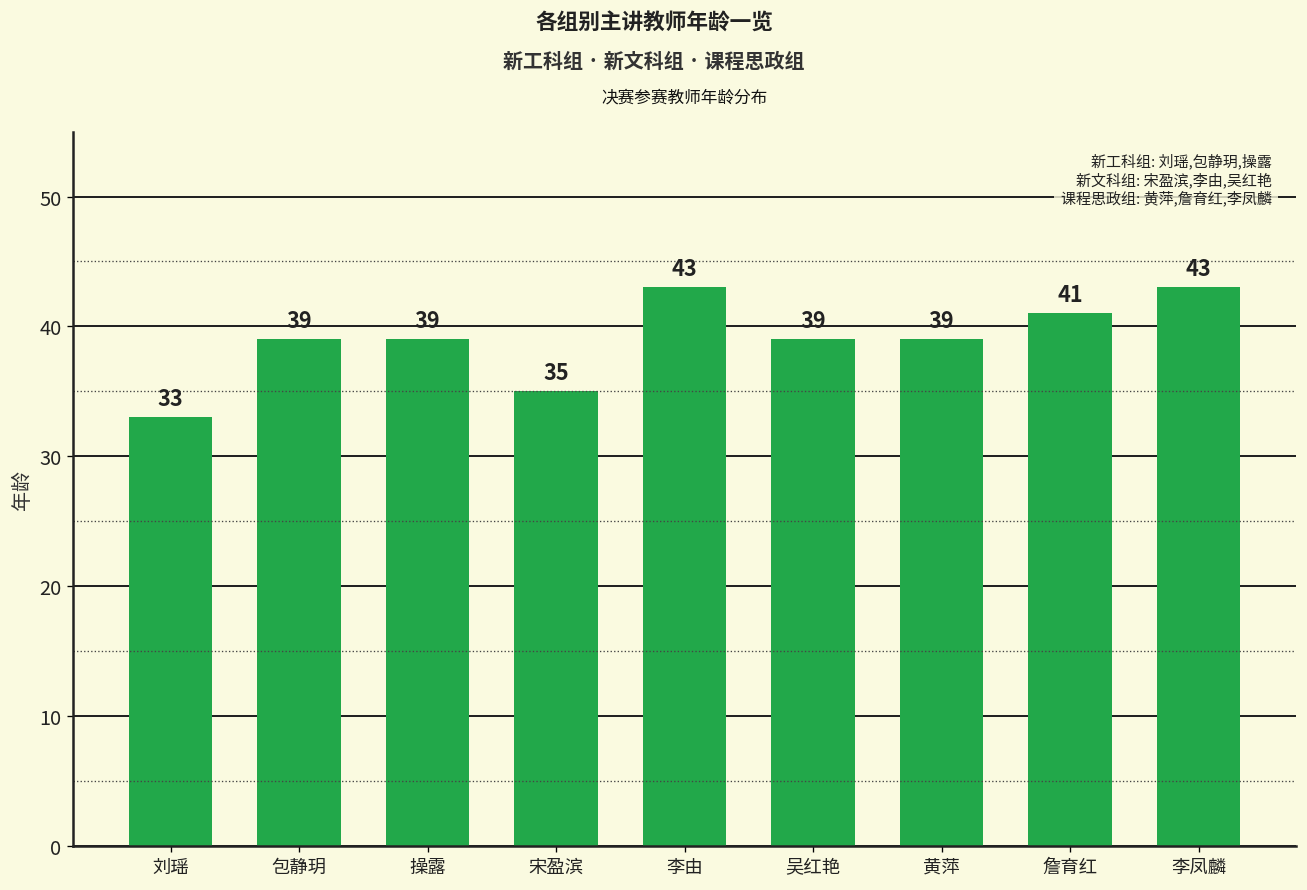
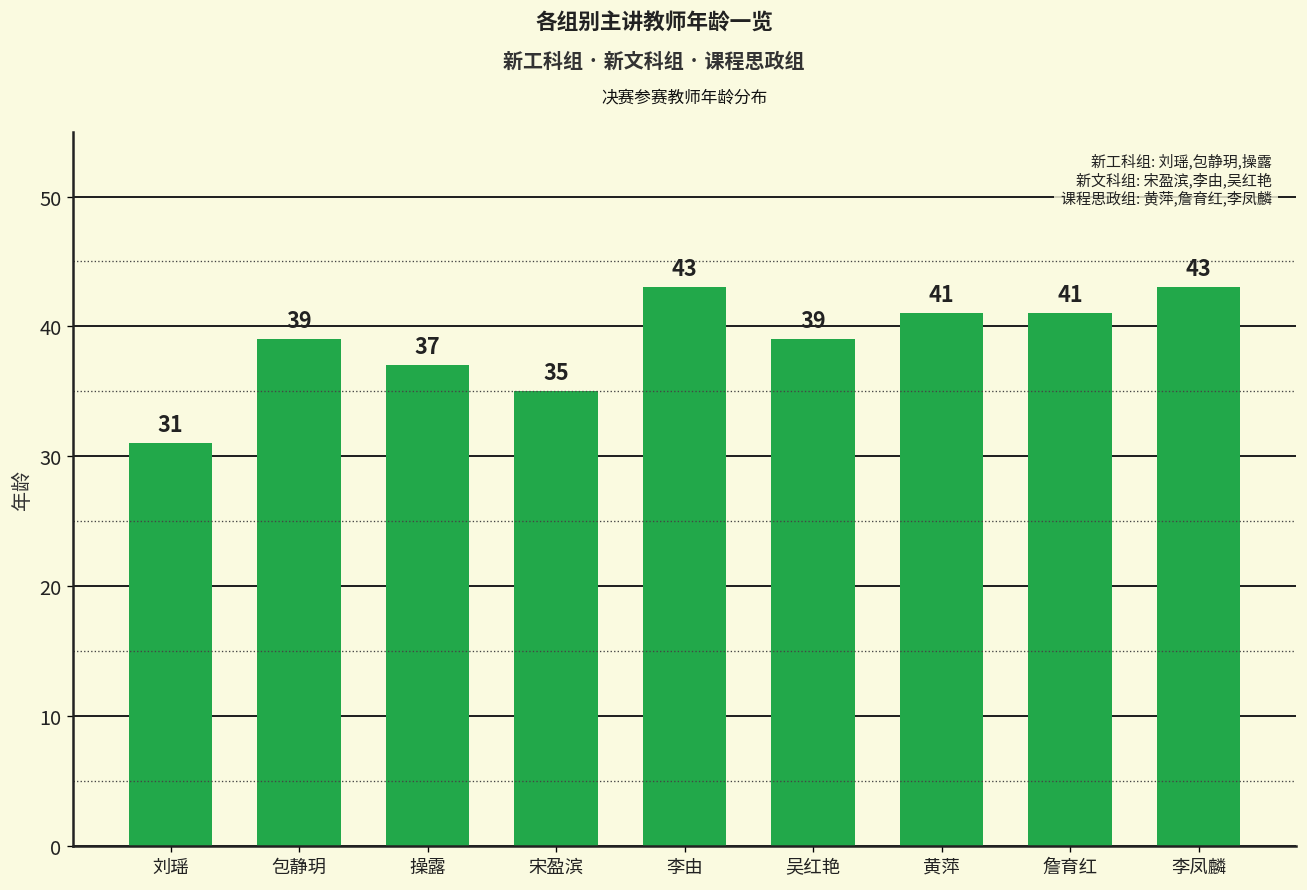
刘瑶: 33 -> 31
操露: 39 -> 37
黄萍: 39 -> 41
